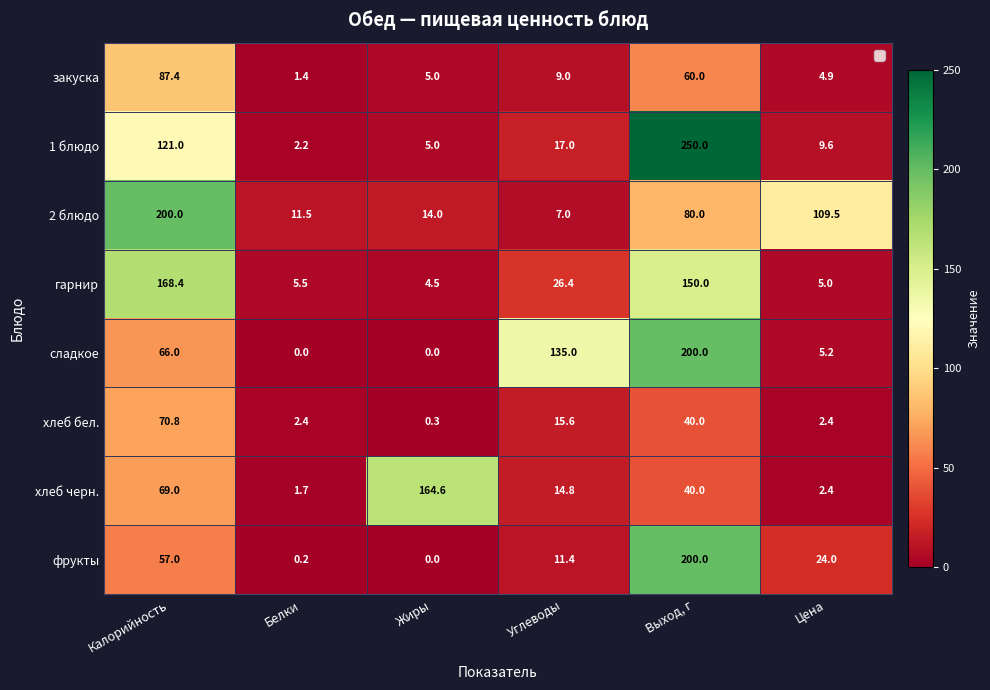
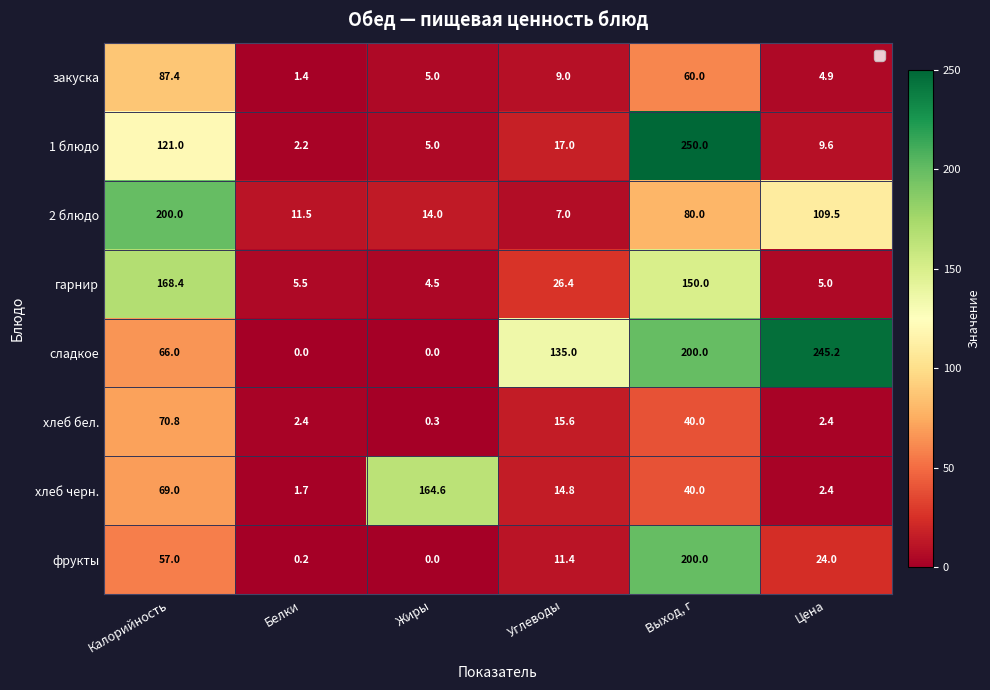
сладкое, Цена: 5.2 -> 245.2
